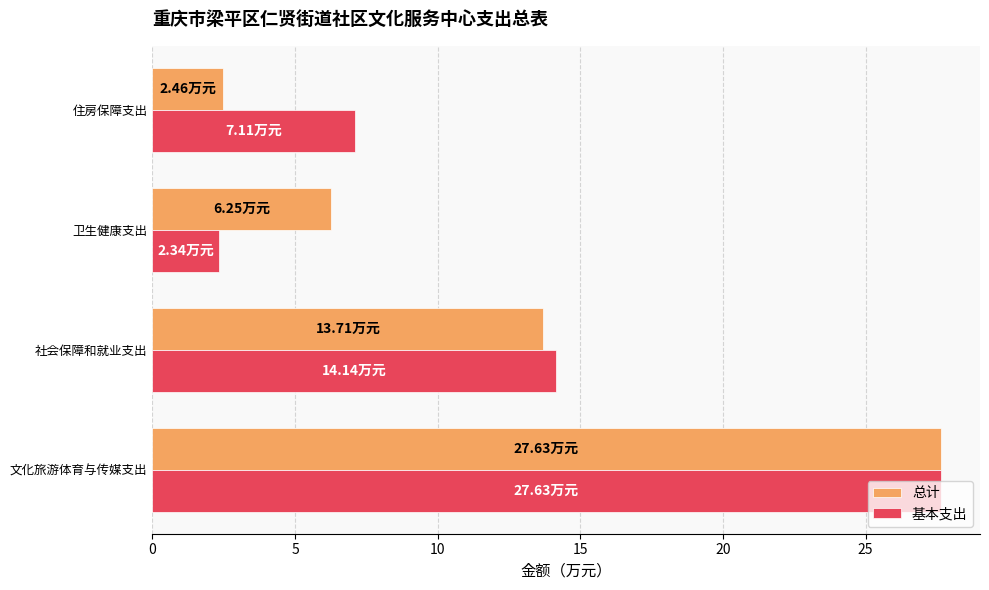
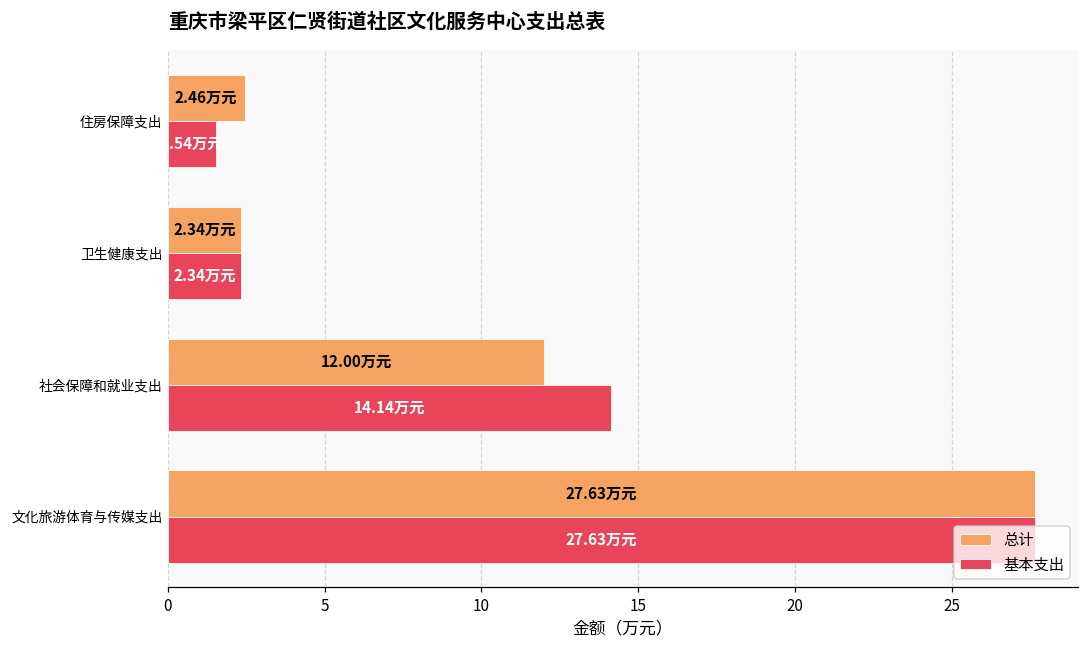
基本支出, 住房保障支出: 7.11 -> 1.54
总计, 卫生健康支出: 6.25 -> 2.34
总计, 社会保障和就业支出: 13.71 -> 12.00
